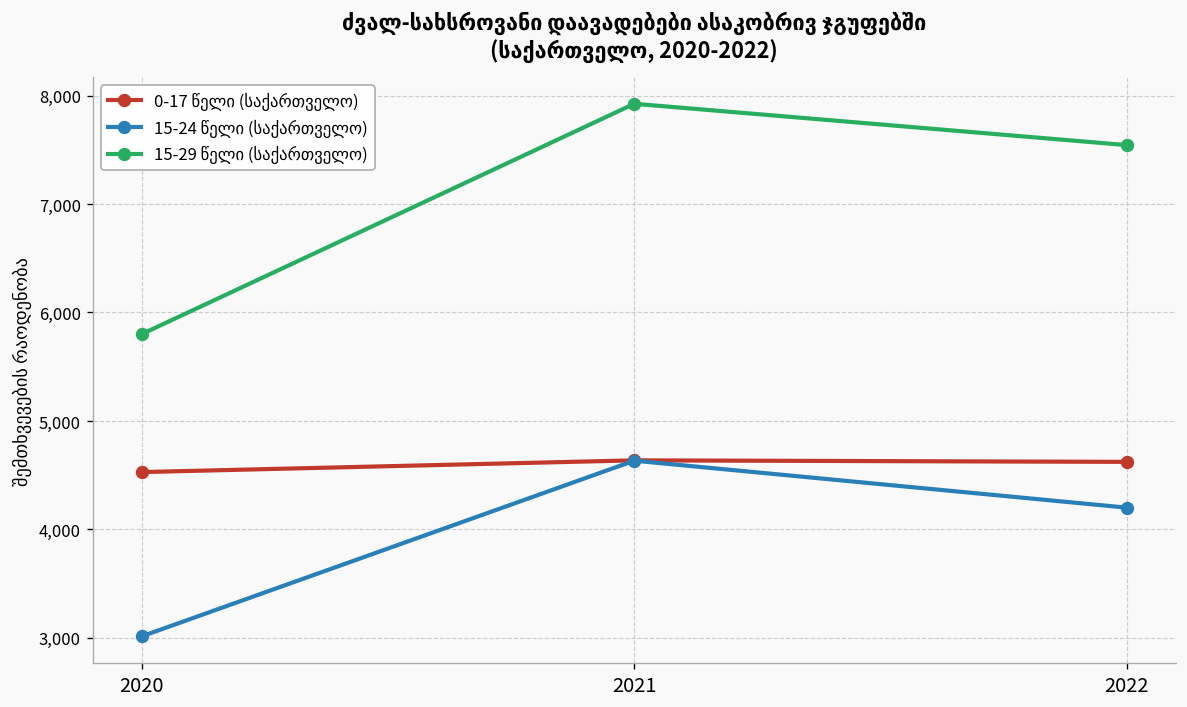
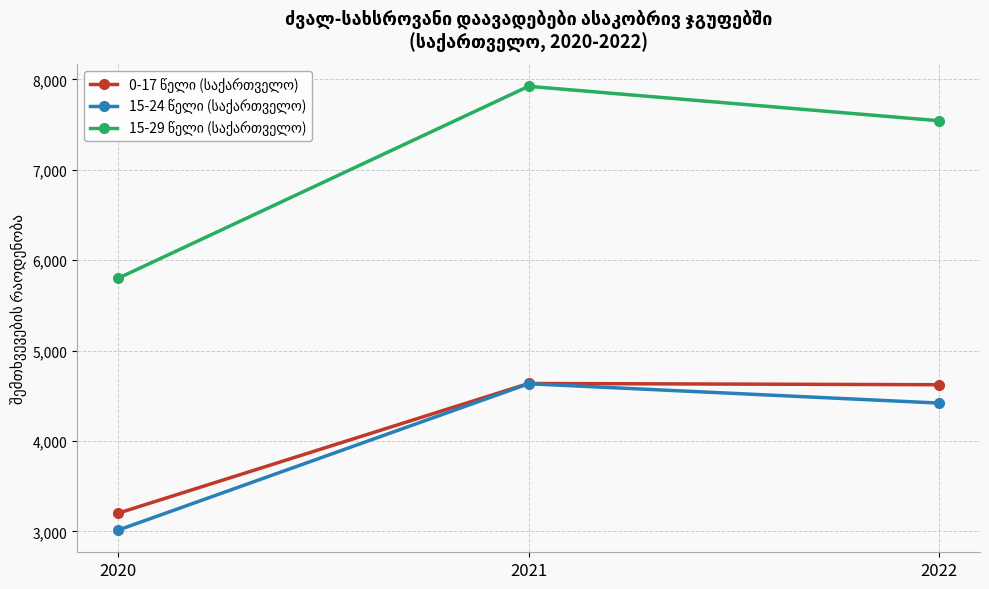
0-17 წელი (საქართველო), 2020: 4,500 -> 3,200
15-24 წელი (საქართველო), 2022: 4,200 -> 4,400
